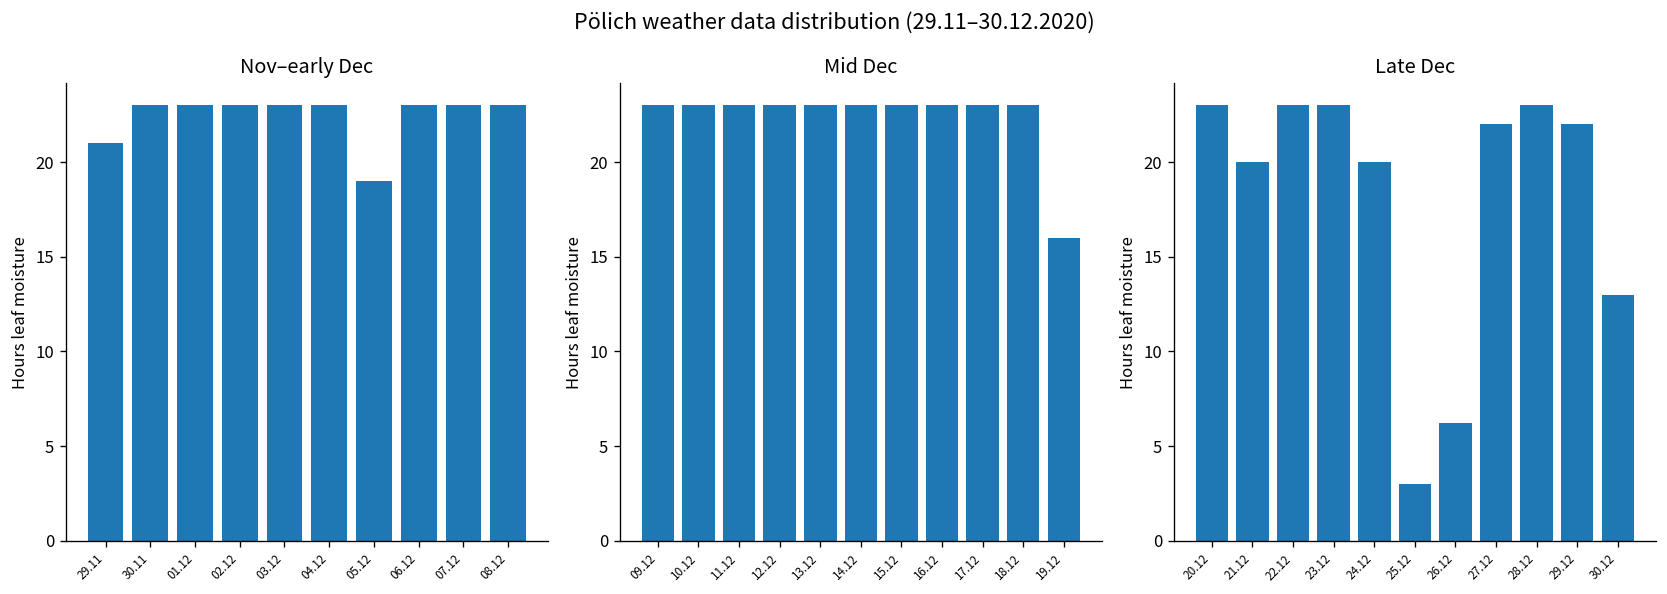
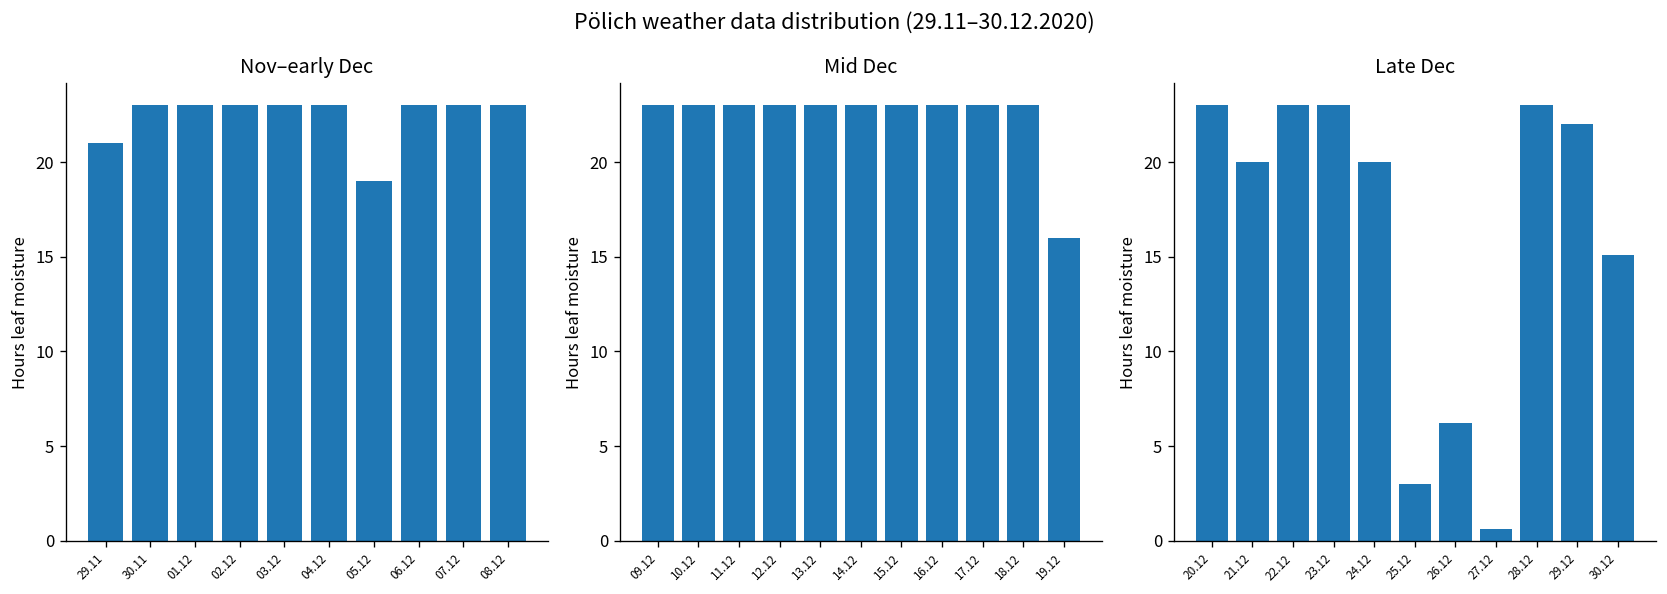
Late Dec, 27.12: 22.0 -> 0.6
Late Dec, 30.12: 13.0 -> 15.1
